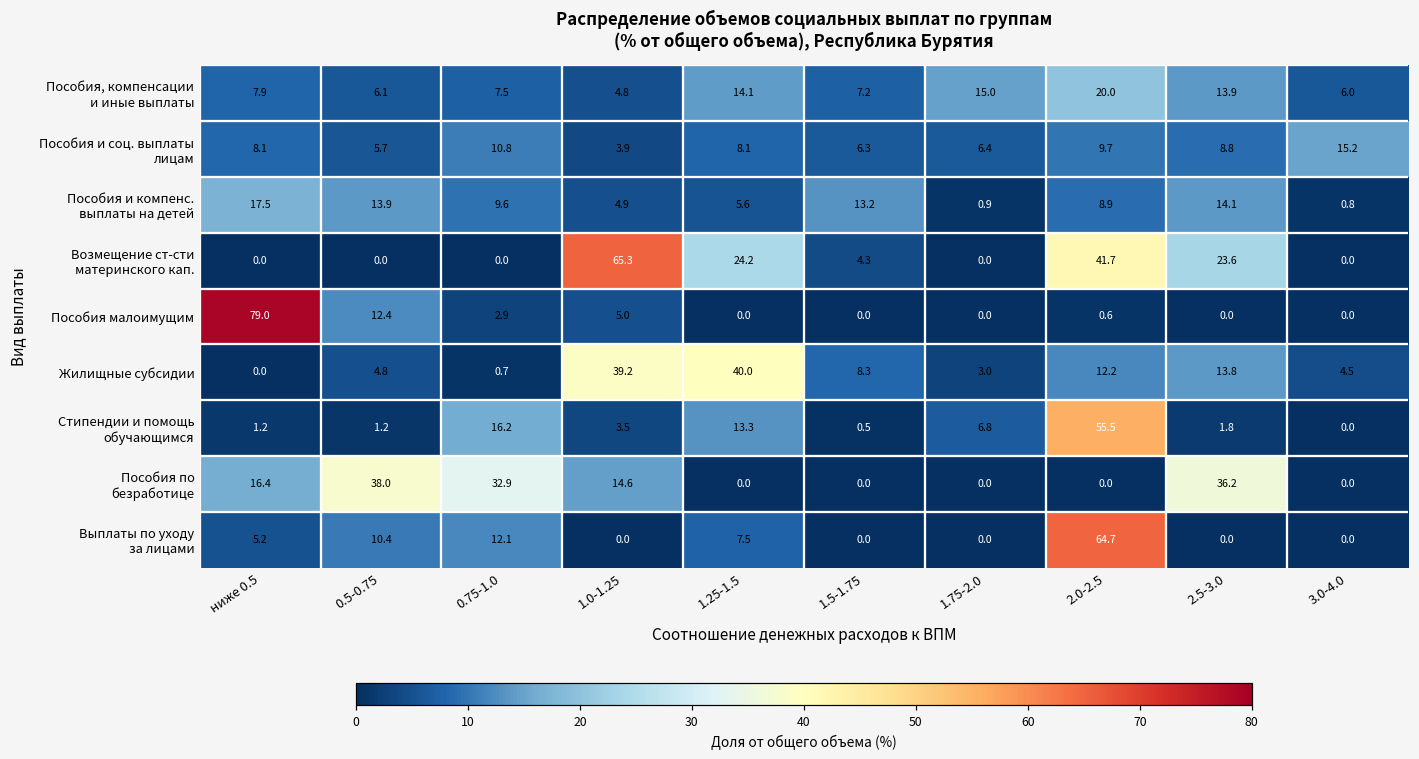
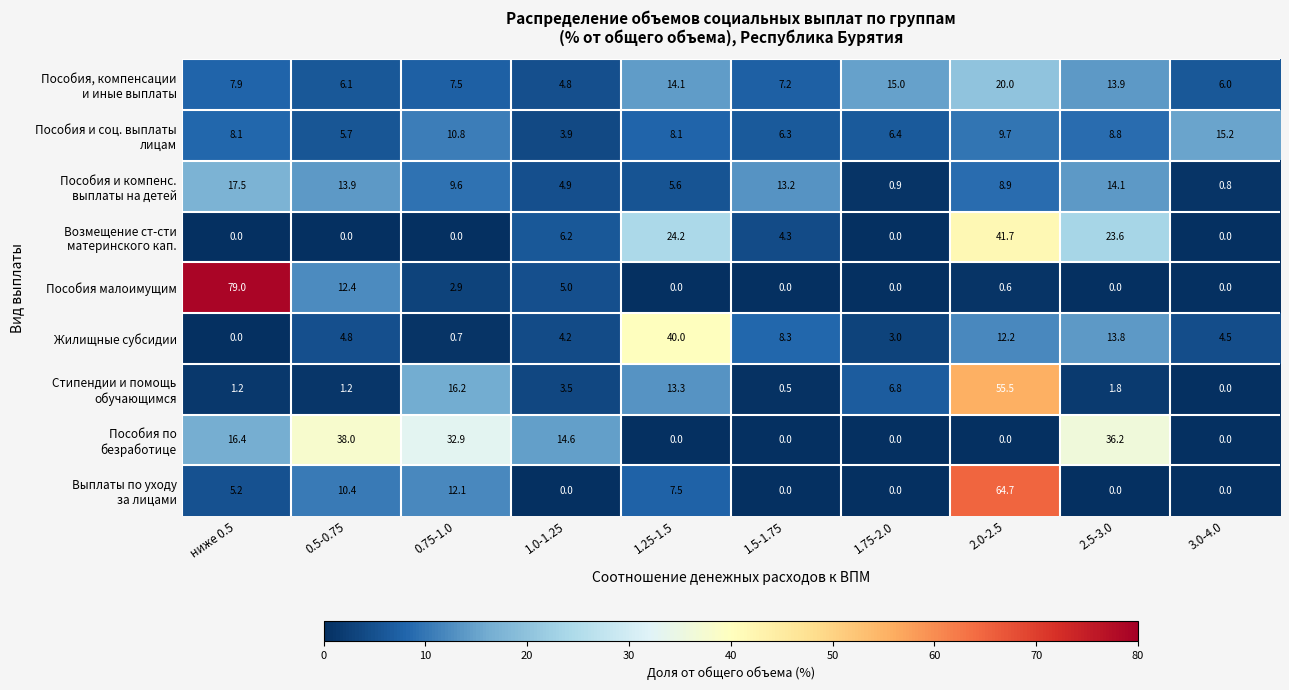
Возмещение ст-сти материнского кап., 1.0-1.25: 65.3 -> 6.2
Жилищные субсидии, 1.0-1.25: 39.2 -> 4.2
